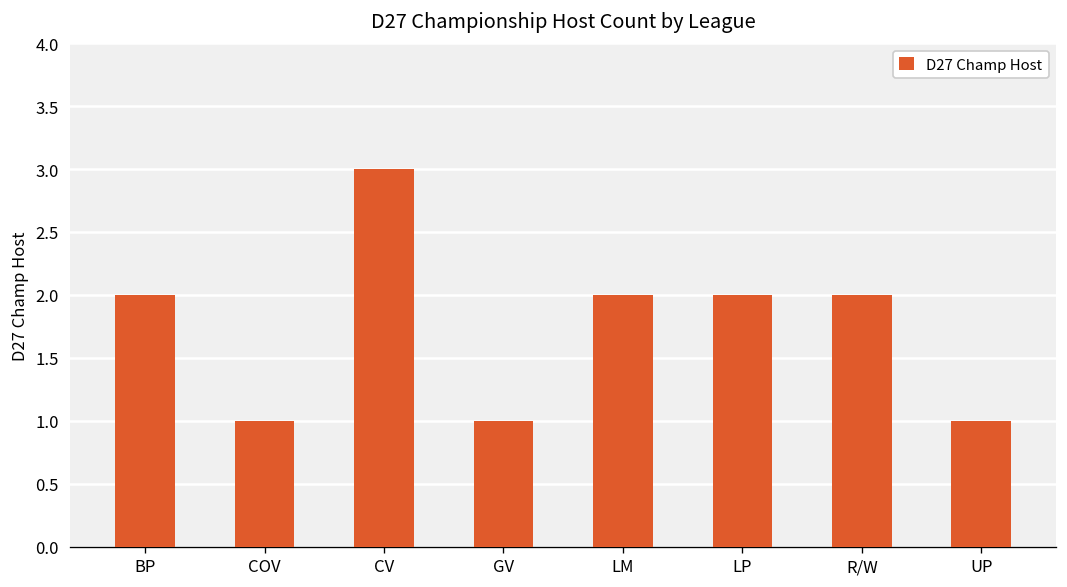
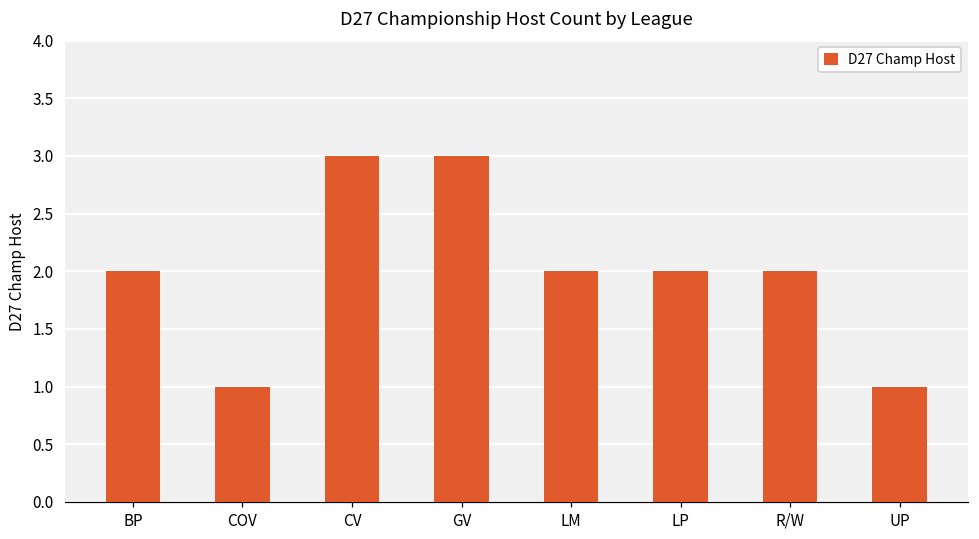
GV: 1 -> 3
